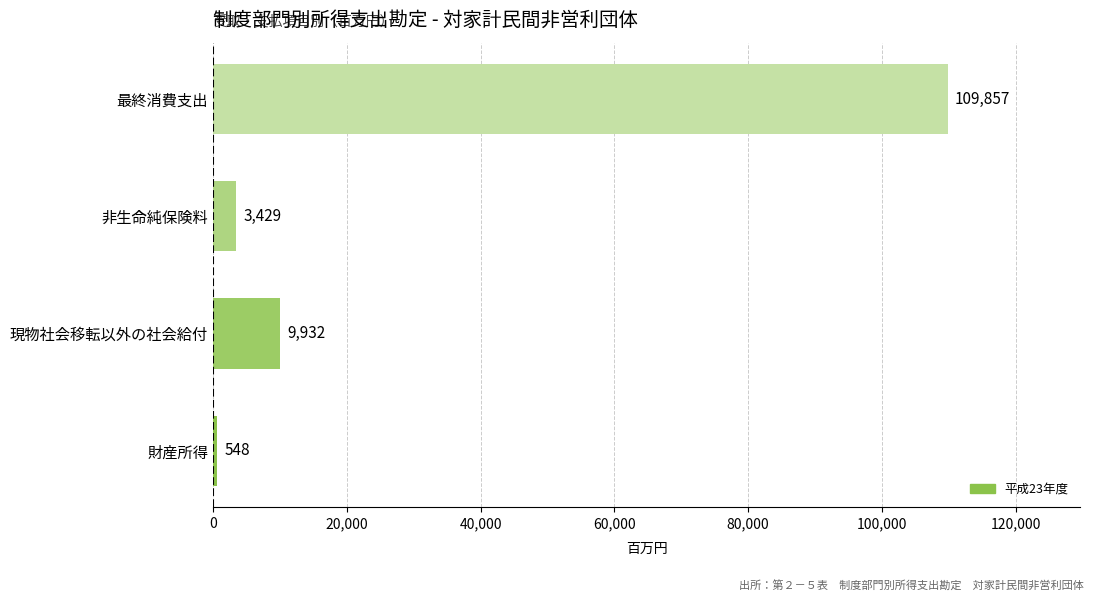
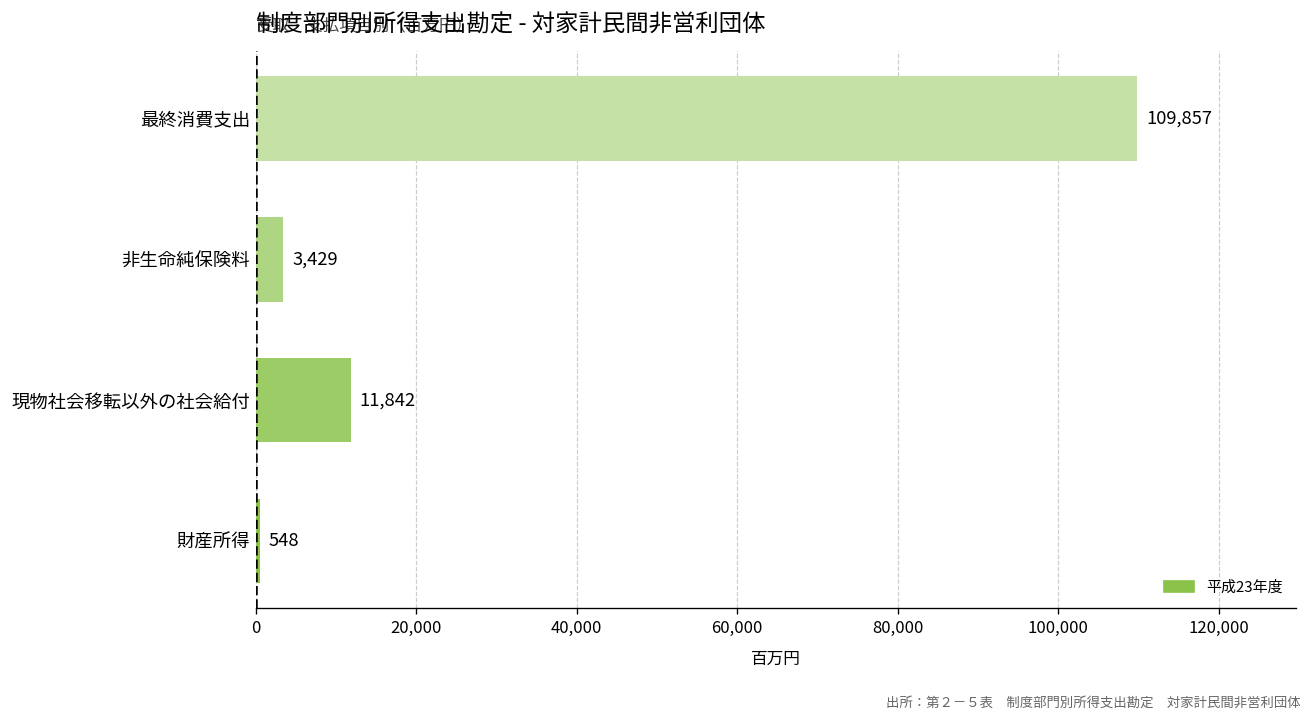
現物社会移転以外の社会給付: 9,932 -> 11,842
